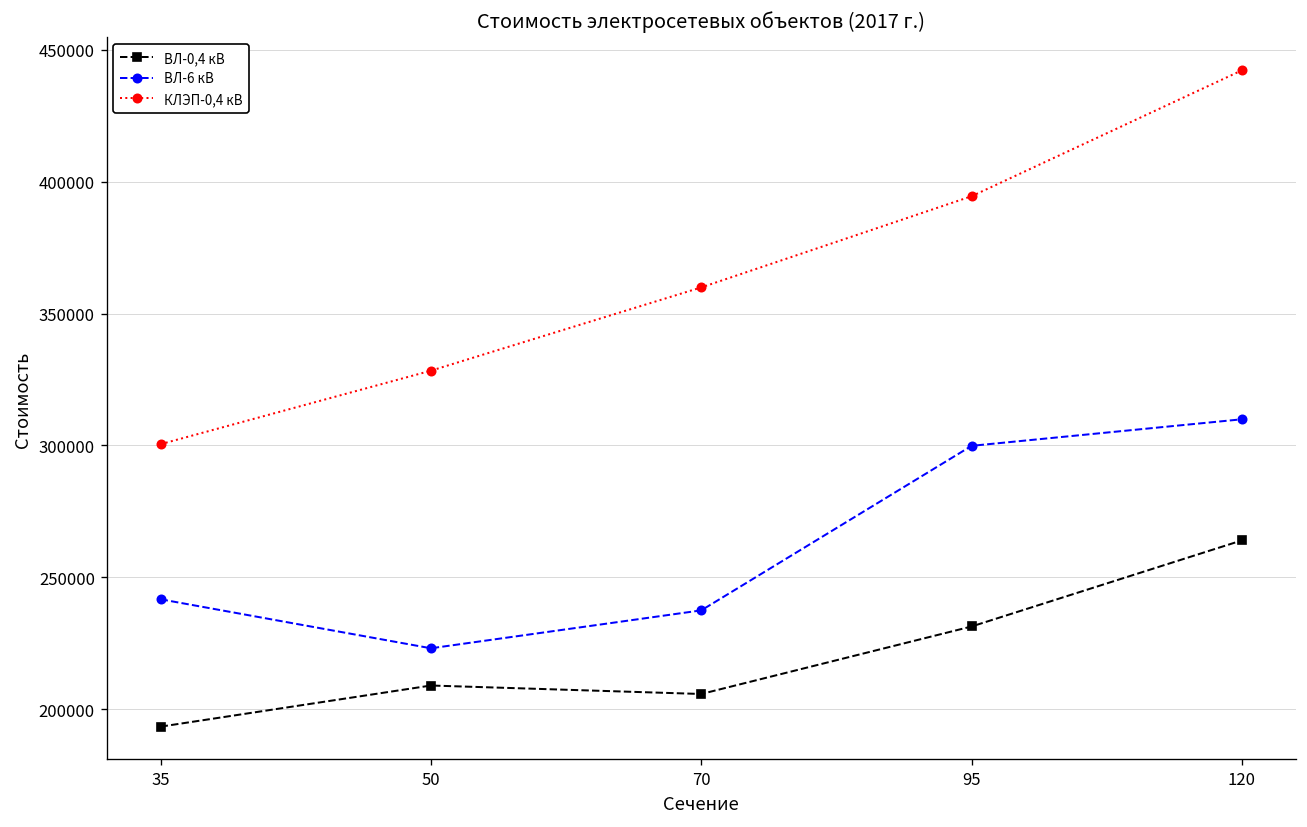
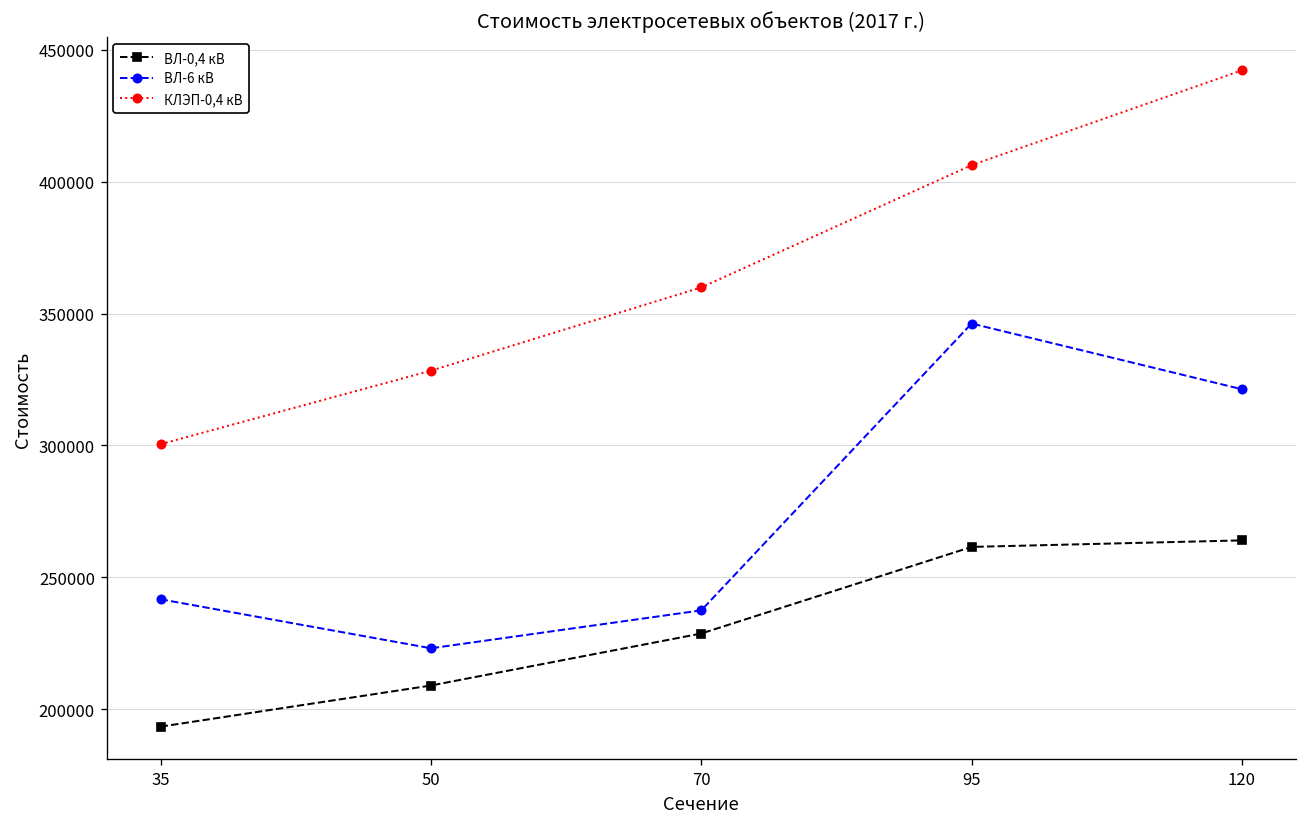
ВЛ-0,4 кВ, 70: 206000 -> 229000
ВЛ-0,4 кВ, 95: 231000 -> 262000
ВЛ-6 кВ, 95: 300000 -> 346000
КЛЭП-0,4 кВ, 95: 394000 -> 406000
ВЛ-6 кВ, 120: 310000 -> 321000
